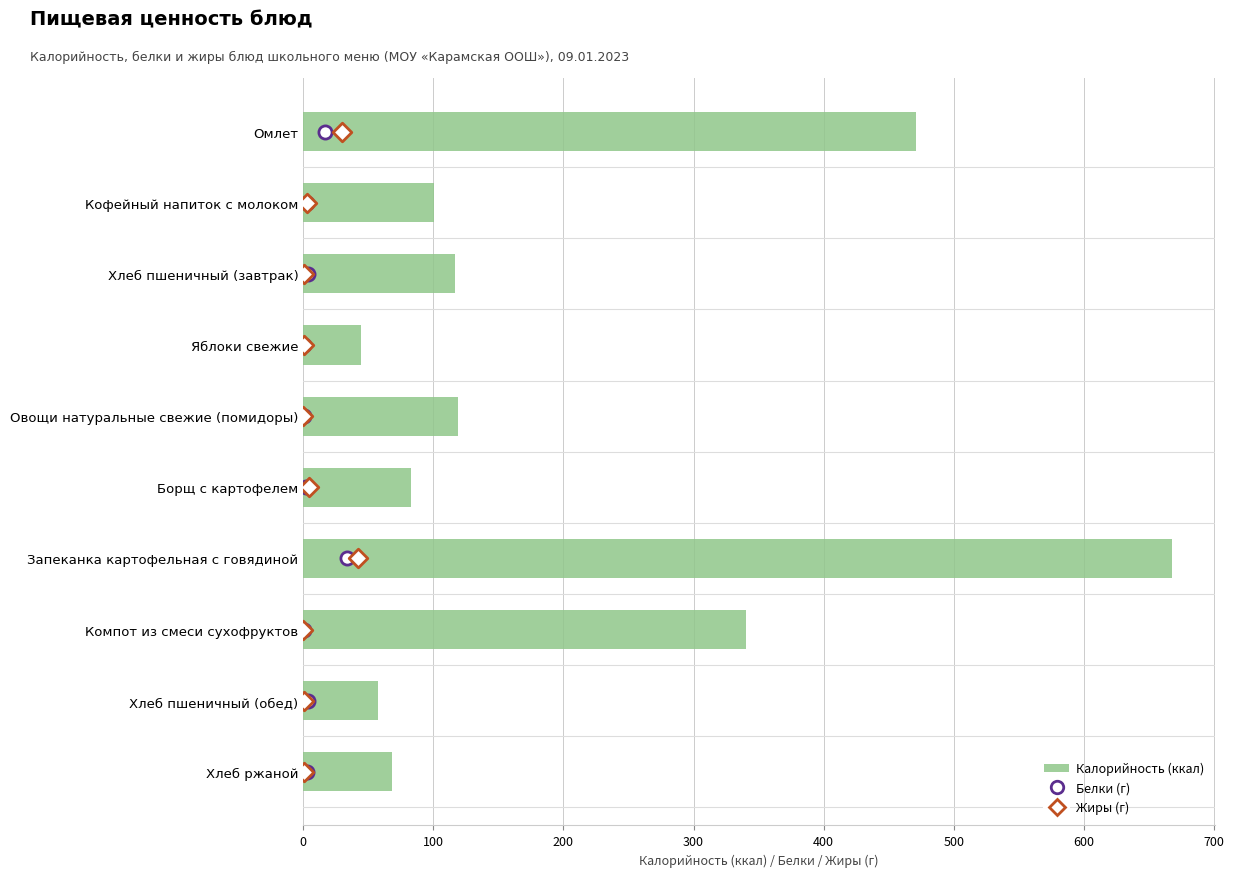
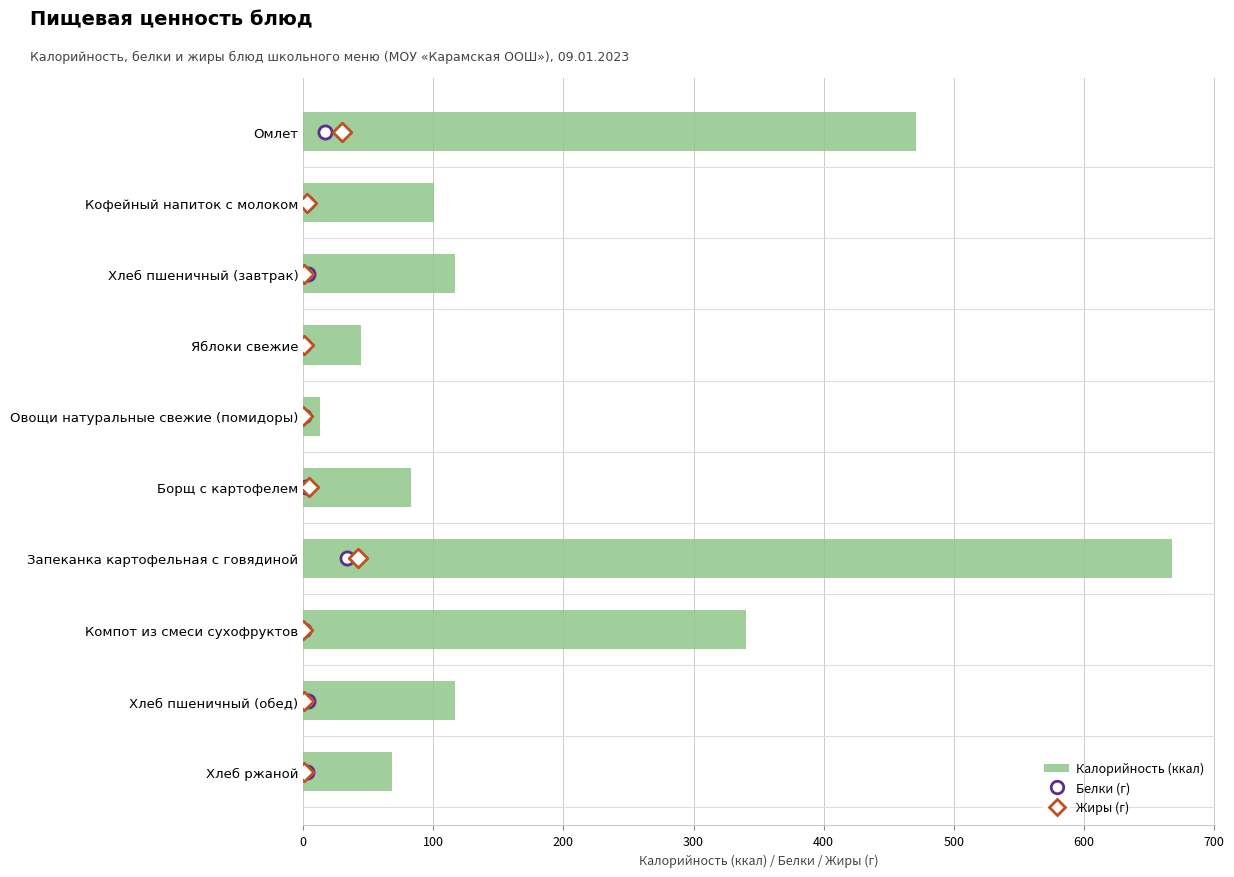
Калорийность (ккал), Овощи натуральные свежие (помидоры): 119 -> 13
Калорийность (ккал), Хлеб пшеничный (обед): 57 -> 117
